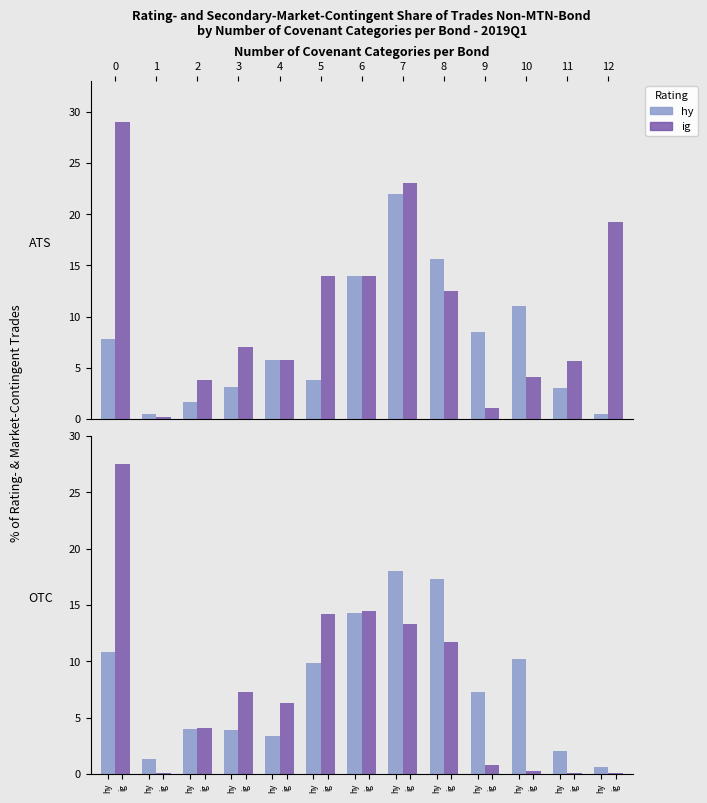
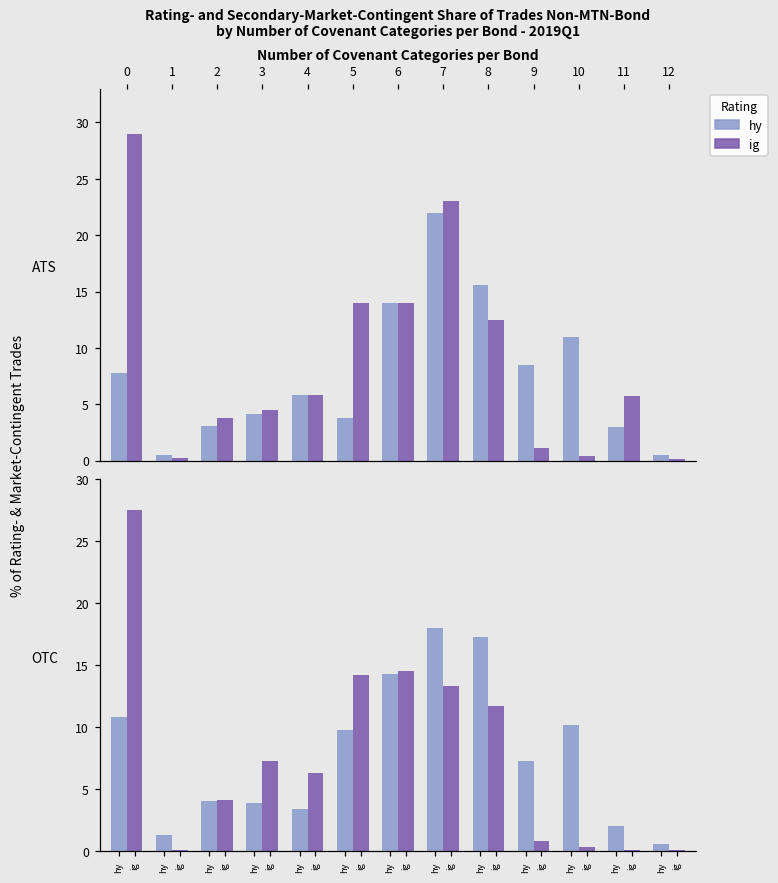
Rating- and Secondary-Market-Contingent Share of Trades Non-MTN-Bond by Number of Covenant Categories per Bond - 2019Q1, hy, 2: 1.7 -> 3.1
Rating- and Secondary-Market-Contingent Share of Trades Non-MTN-Bond by Number of Covenant Categories per Bond - 2019Q1, hy, 3: 3.1 -> 4.1
Rating- and Secondary-Market-Contingent Share of Trades Non-MTN-Bond by Number of Covenant Categories per Bond - 2019Q1, ig, 3: 7.0 -> 4.5
Rating- and Secondary-Market-Contingent Share of Trades Non-MTN-Bond by Number of Covenant Categories per Bond - 2019Q1, ig, 10: 4.1 -> 0.4
Rating- and Secondary-Market-Contingent Share of Trades Non-MTN-Bond by Number of Covenant Categories per Bond - 2019Q1, ig, 12: 19.2 -> 0.1
